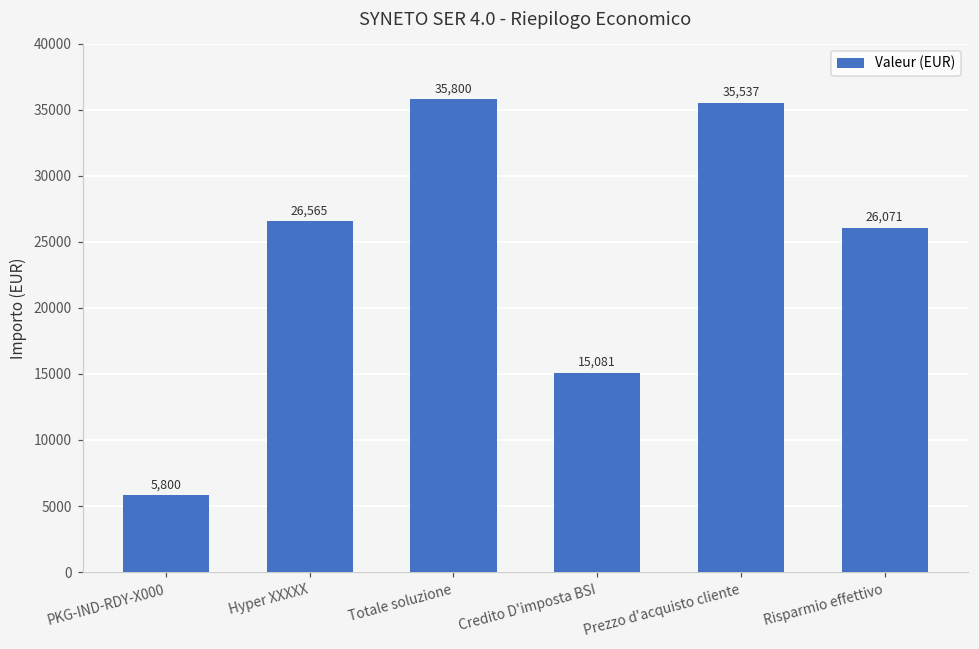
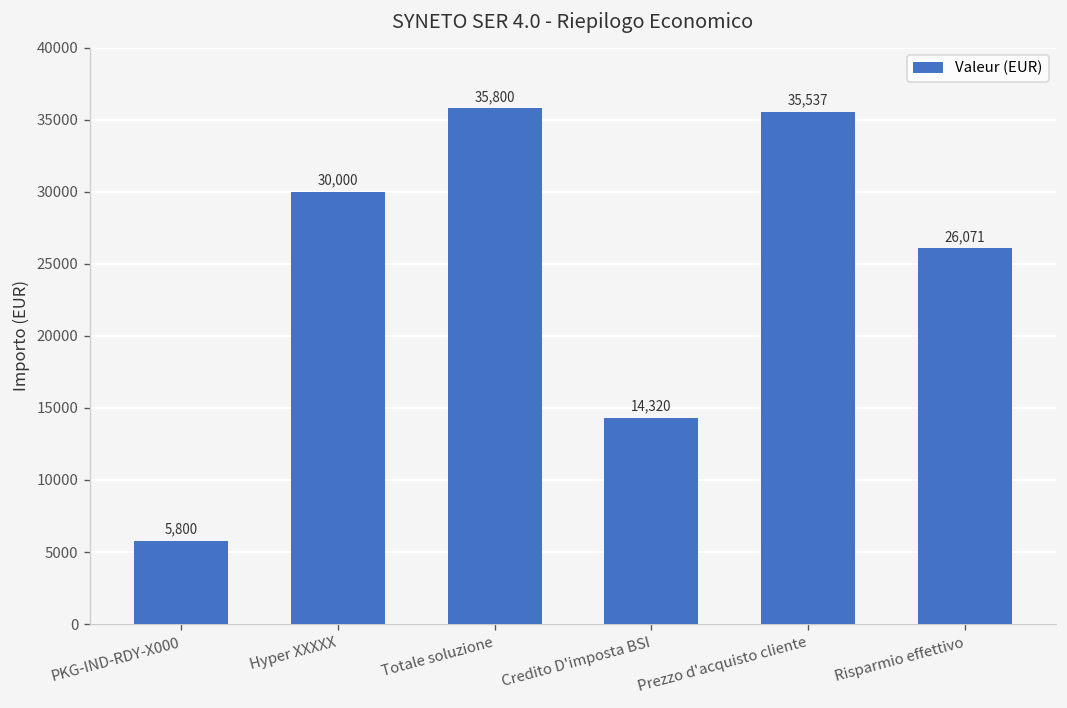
Hyper XXXXX: 26,565 -> 30,000
Credito D'imposta BSI: 15,081 -> 14,320
